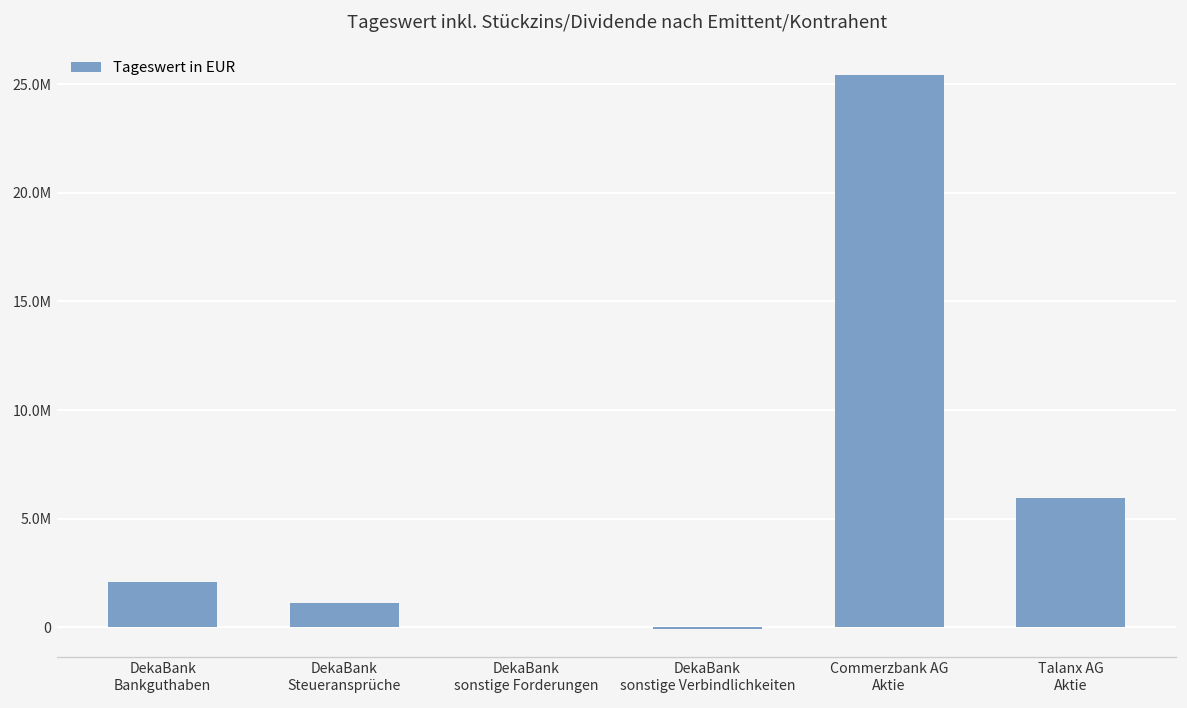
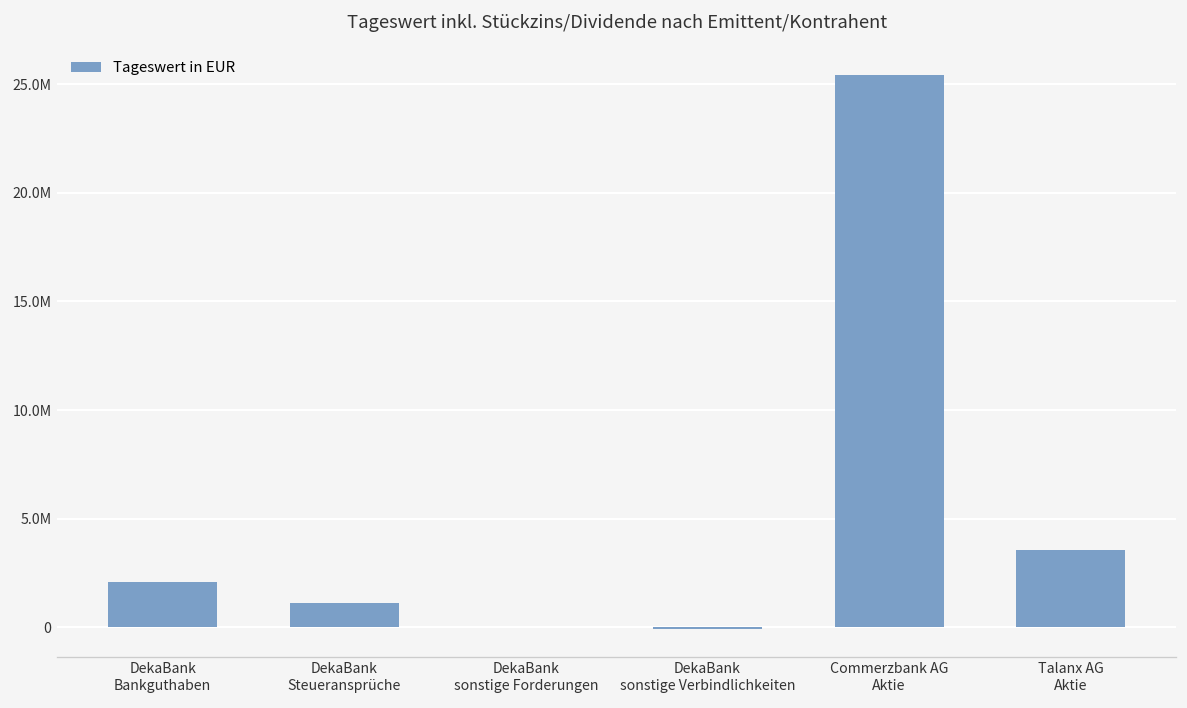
Talanx AG Aktie: 5900000 -> 3600000
